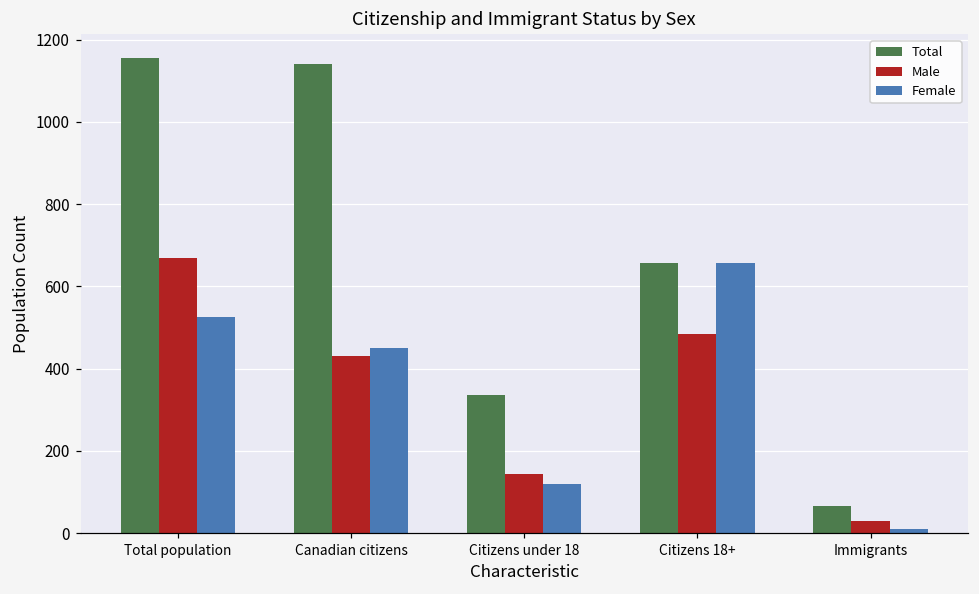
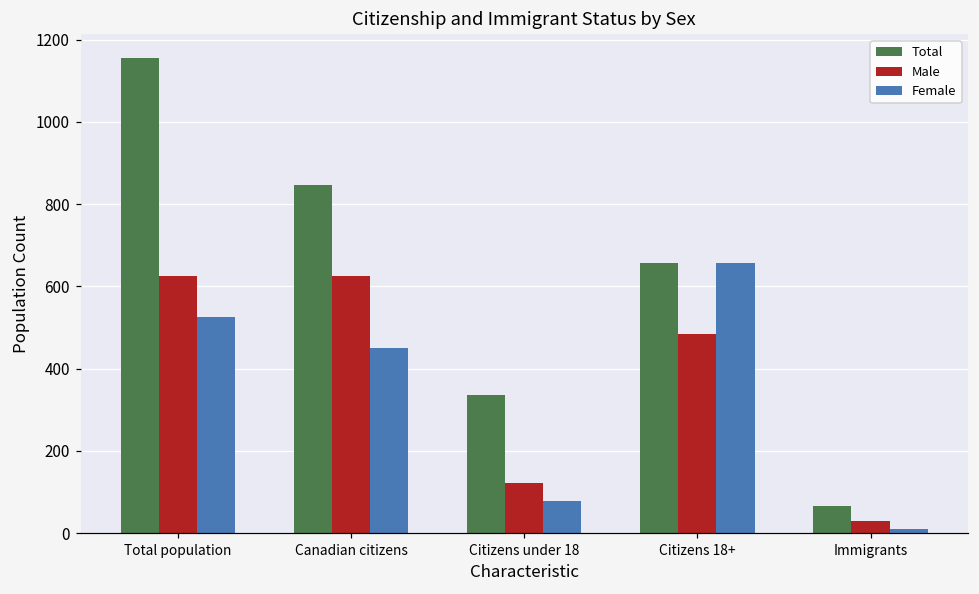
Male, Total population: 670 -> 630
Total, Canadian citizens: 1140 -> 850
Male, Canadian citizens: 430 -> 630
Male, Citizens under 18: 150 -> 120
Female, Citizens under 18: 120 -> 80
